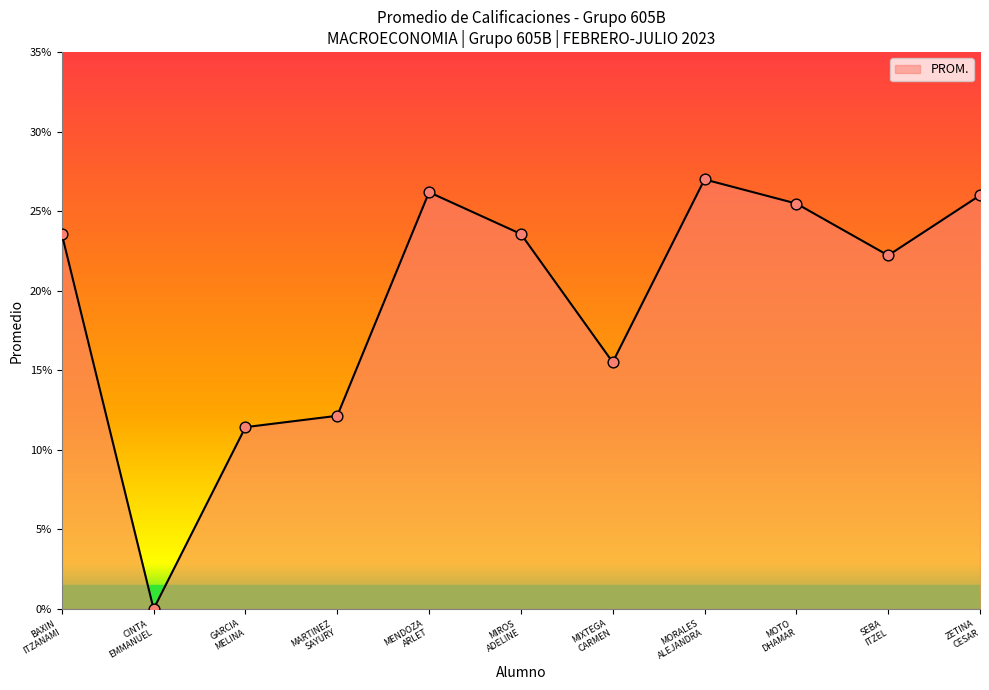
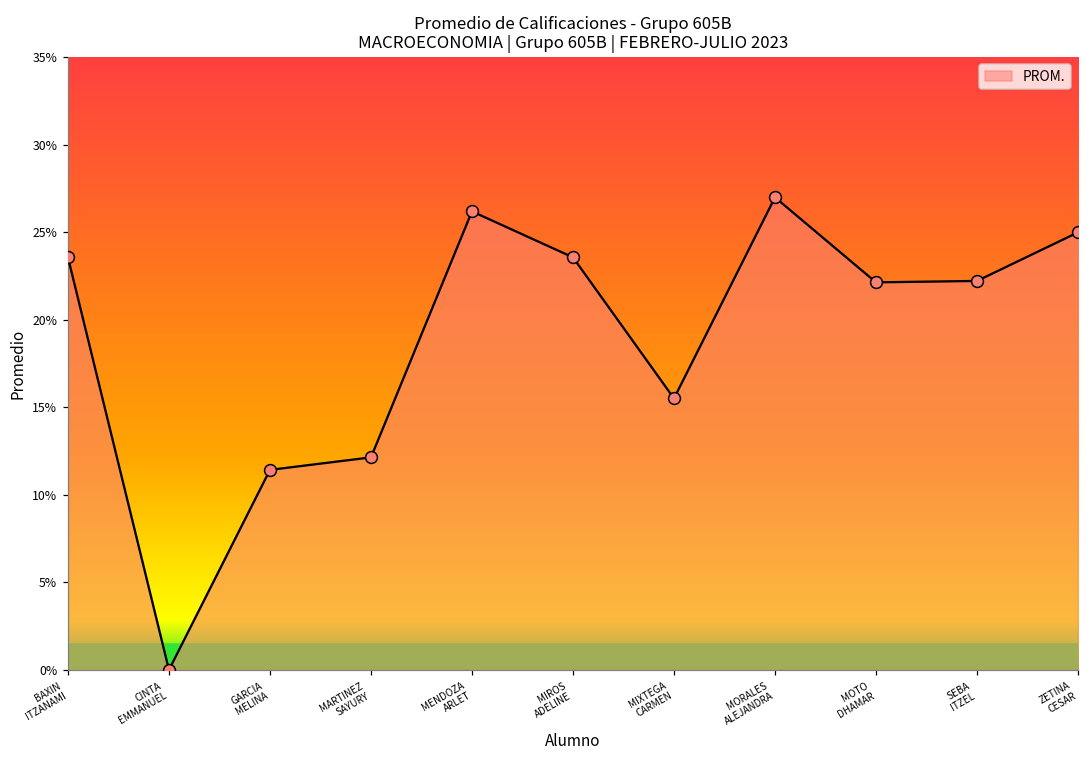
MOTO DHAMAR: 25.5% -> 22.1%
ZETINA CESAR: 26% -> 25%
